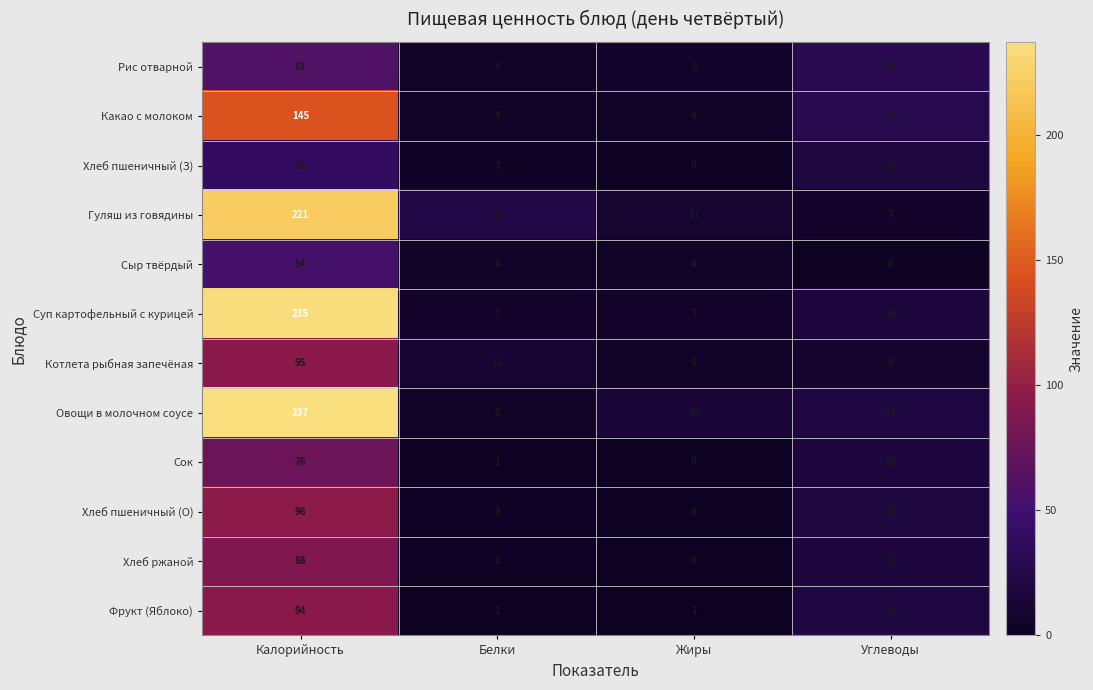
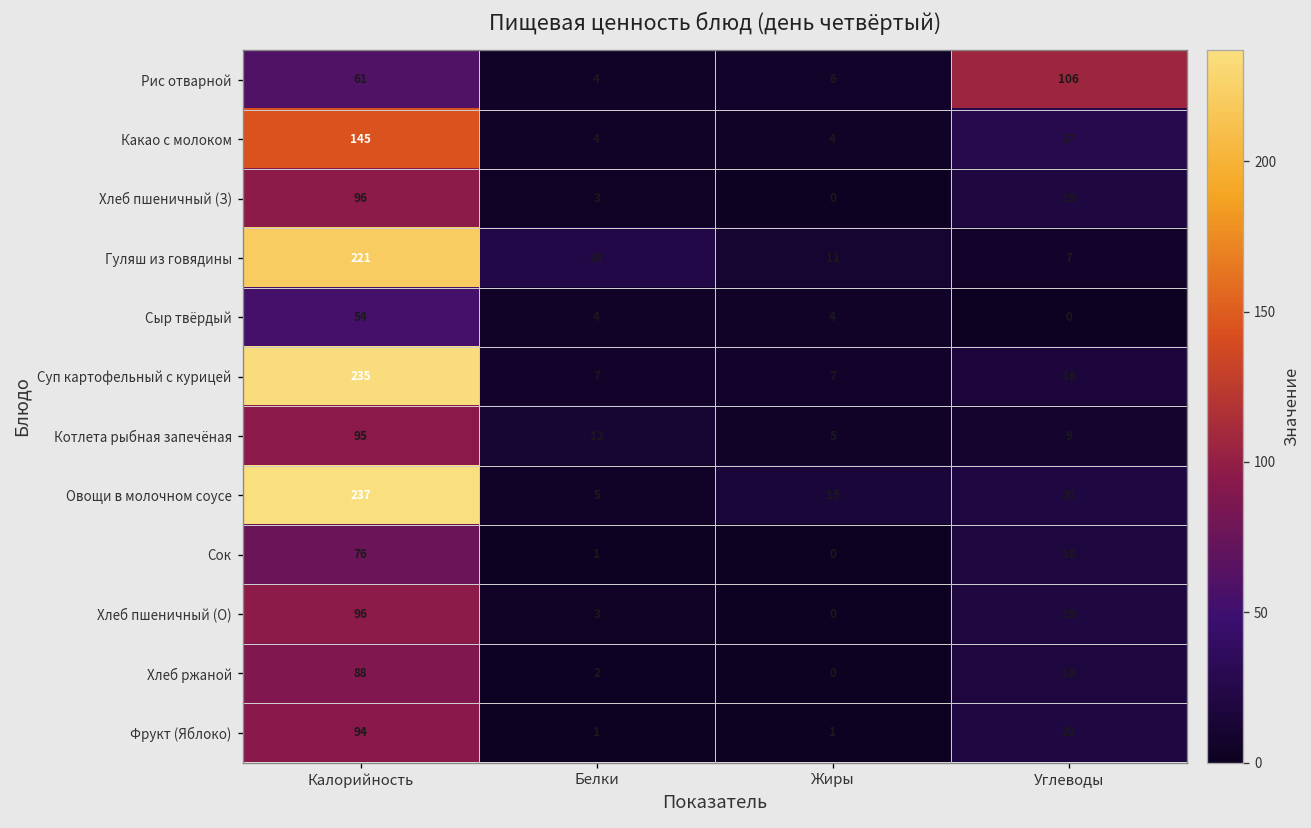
Рис отварной, Углеводы: 30 -> 106
Хлеб пшеничный (З), Калорийность: 40 -> 96
